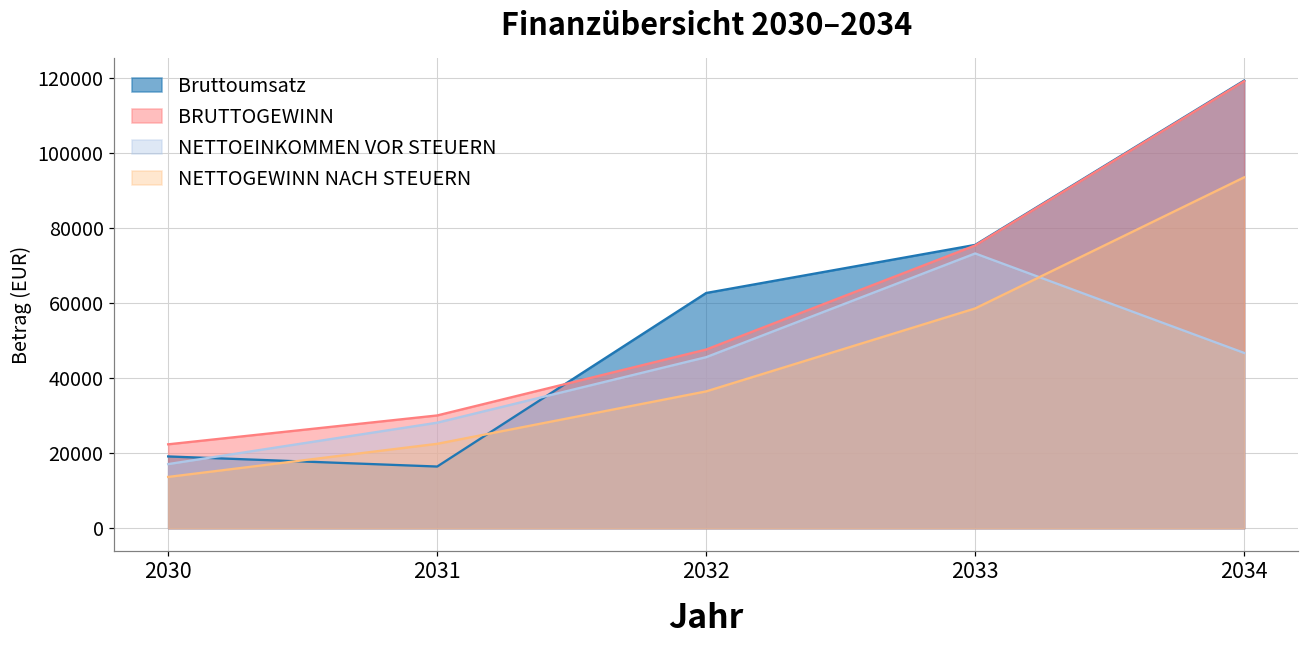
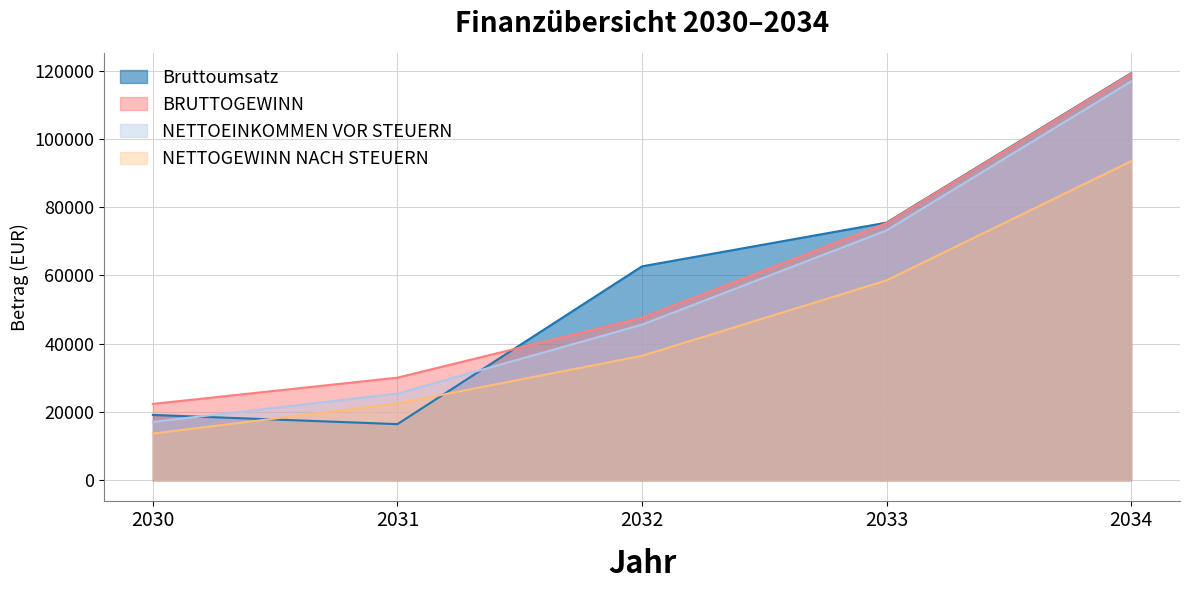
NETTOEINKOMMEN VOR STEUERN, 2031: 28000 -> 25000
NETTOEINKOMMEN VOR STEUERN, 2034: 47000 -> 117000
